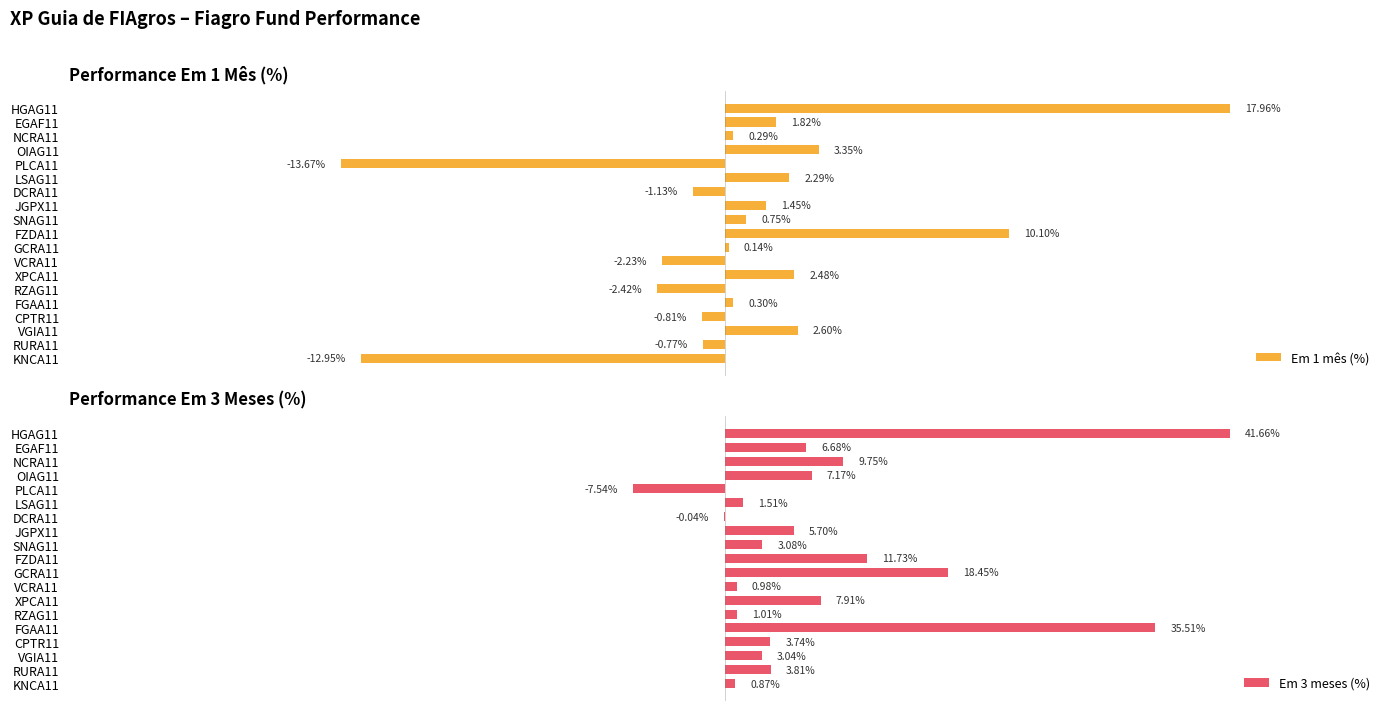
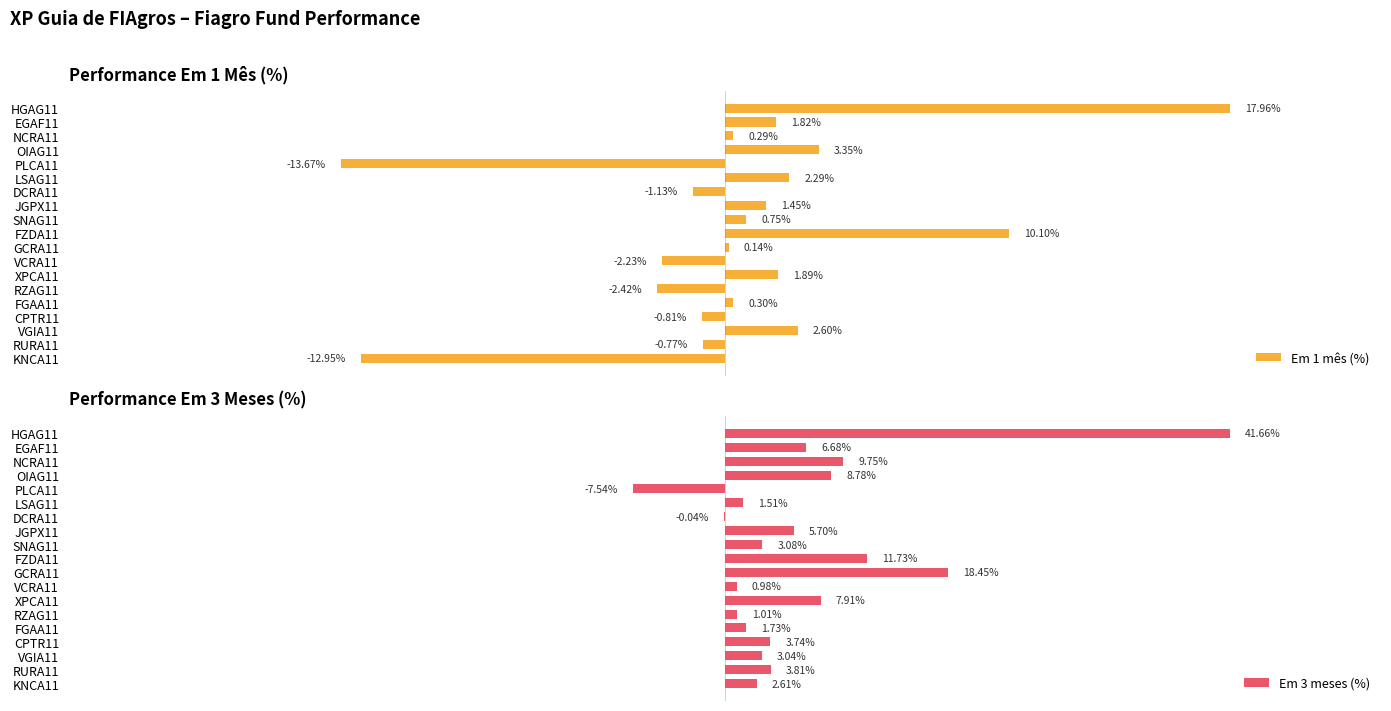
Performance Em 1 Mês (%), XPCA11: 2.48% -> 1.89%
Performance Em 3 Meses (%), OIAG11: 7.17% -> 8.78%
Performance Em 3 Meses (%), FGAA11: 35.51% -> 1.73%
Performance Em 3 Meses (%), KNCA11: 0.87% -> 2.61%
